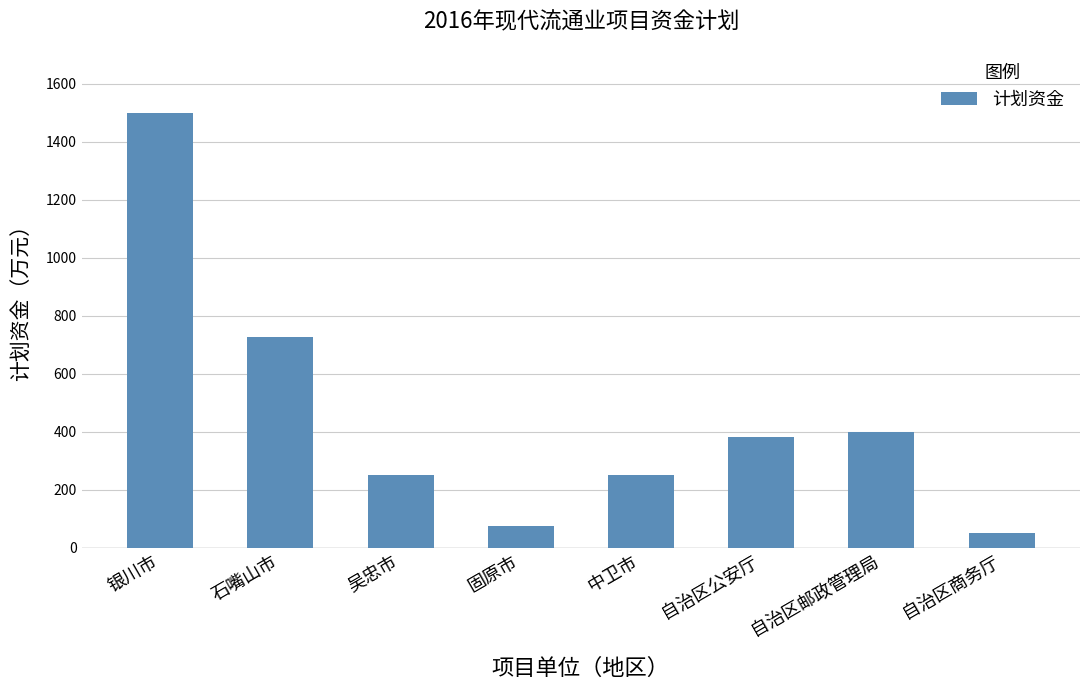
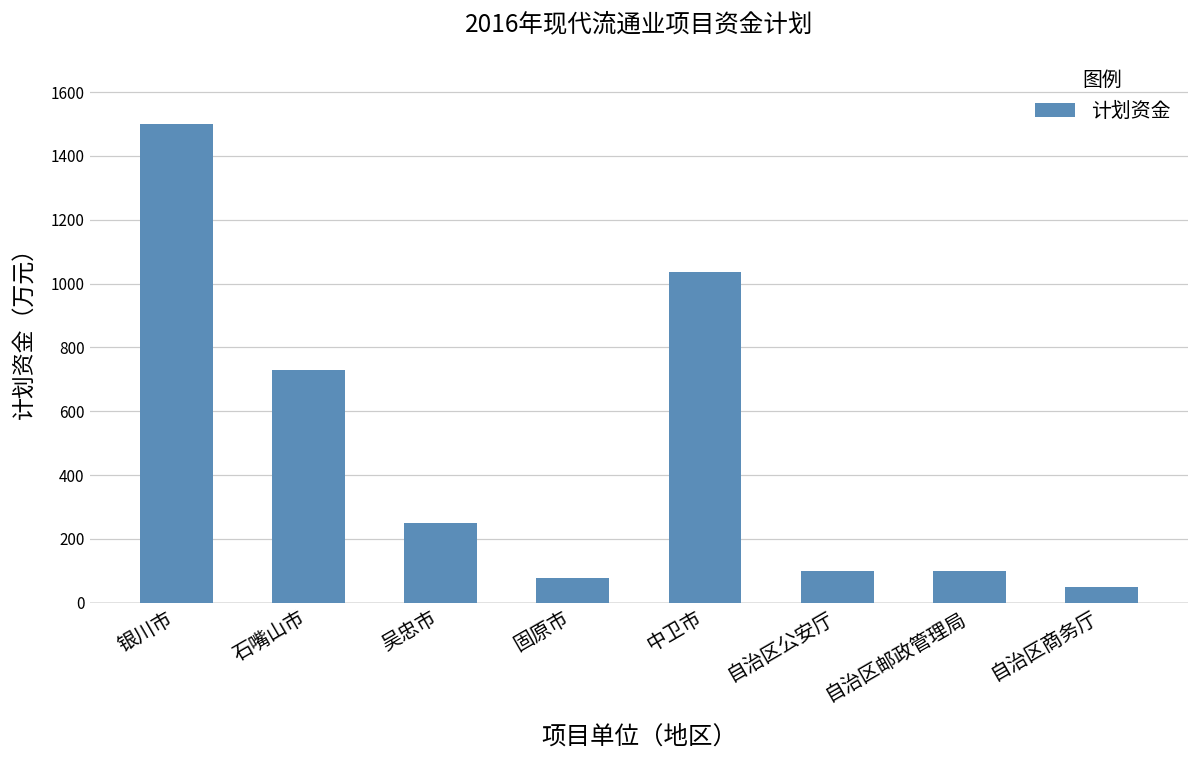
中卫市: 250 -> 1040
自治区公安厅: 380 -> 100
自治区邮政管理局: 400 -> 100
